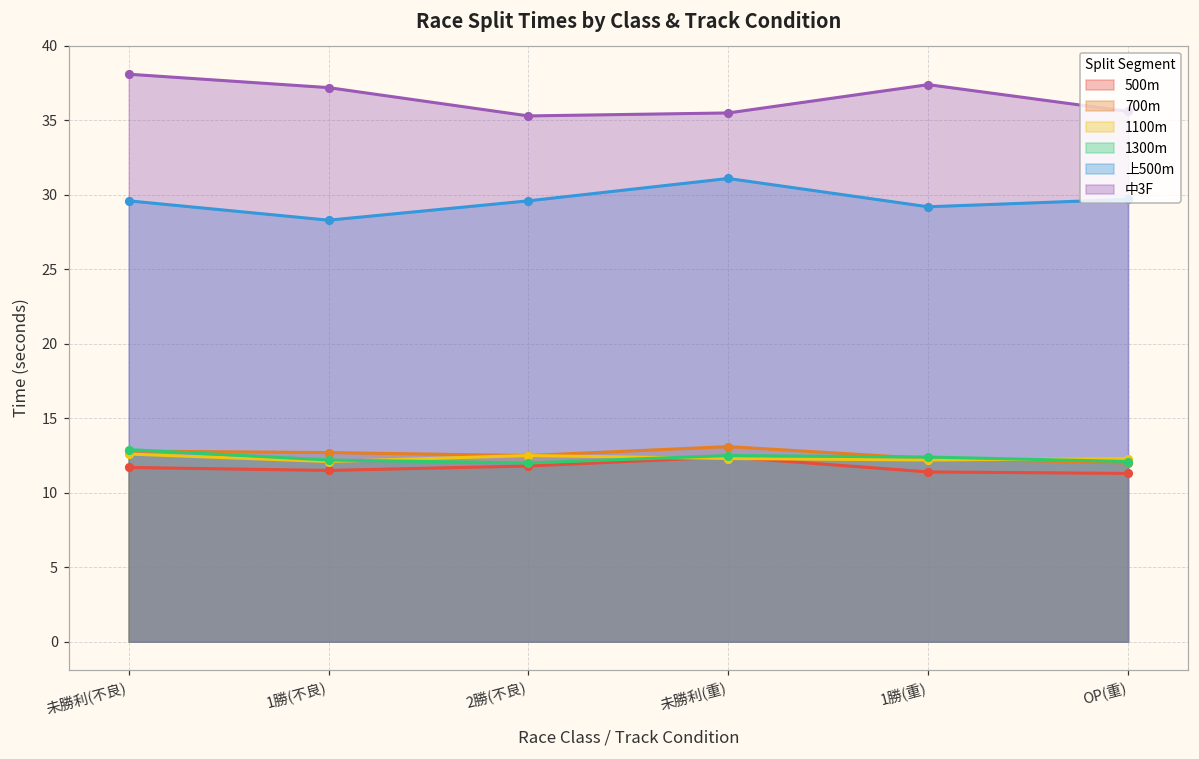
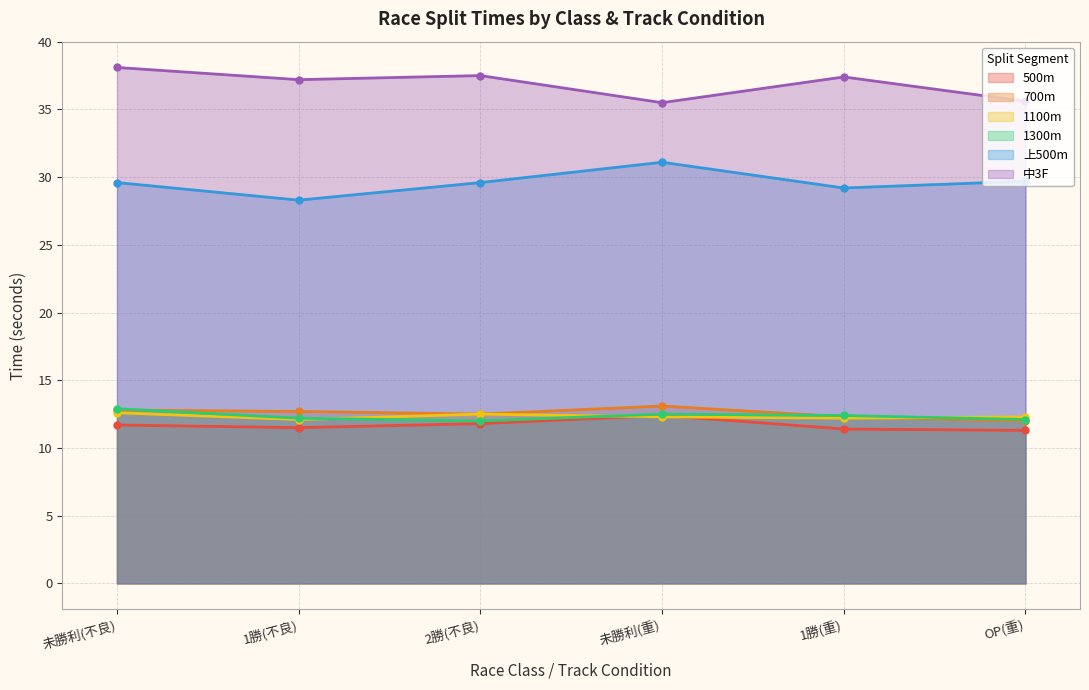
中3F, 2勝(不良): 35.3 -> 37.5
